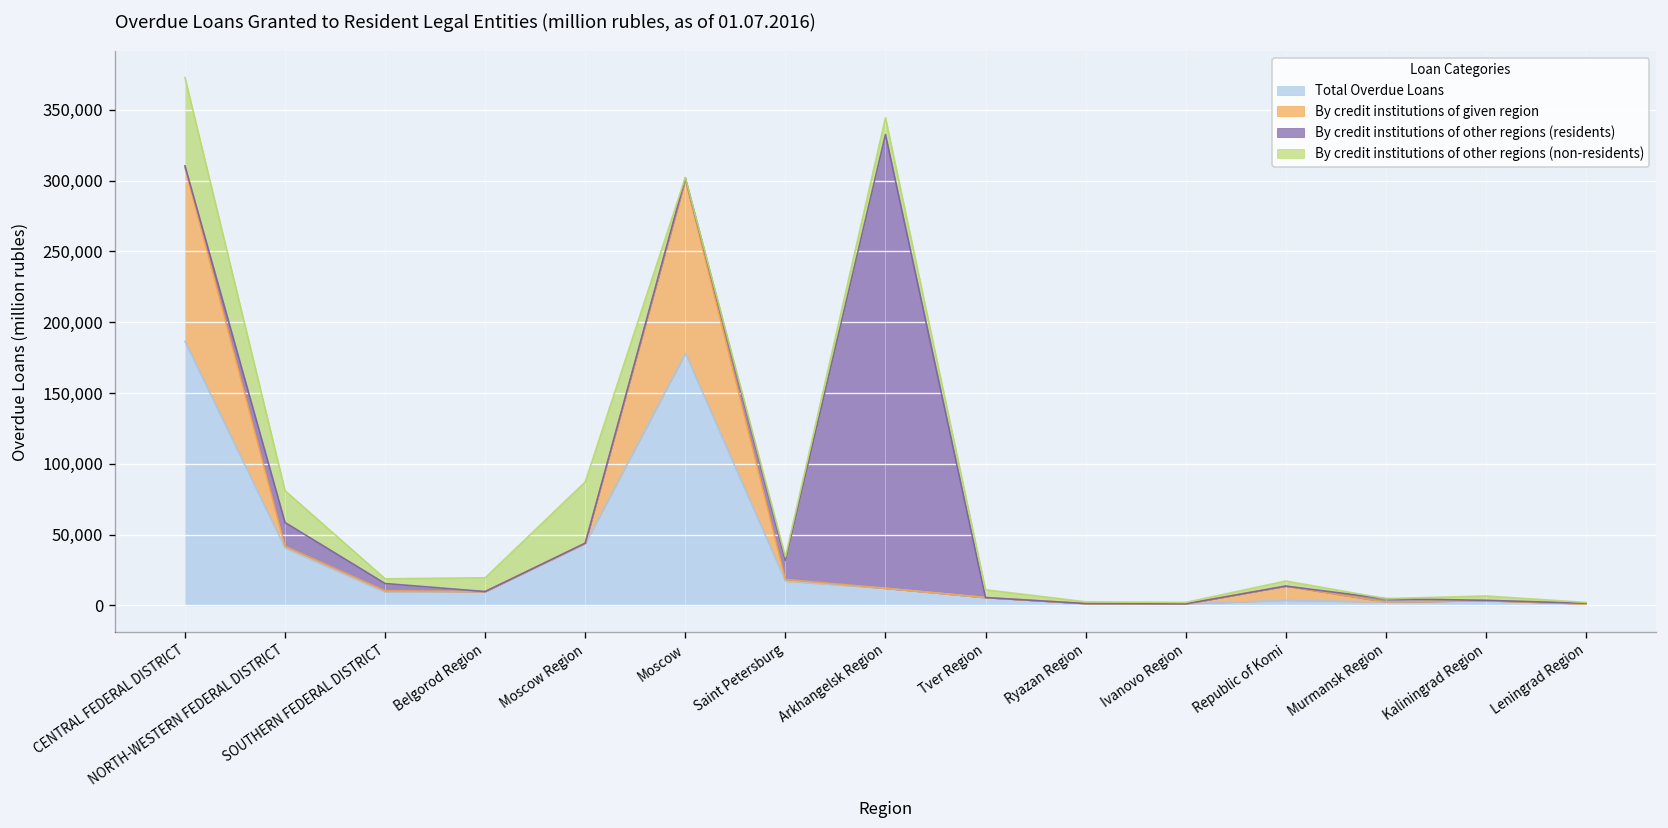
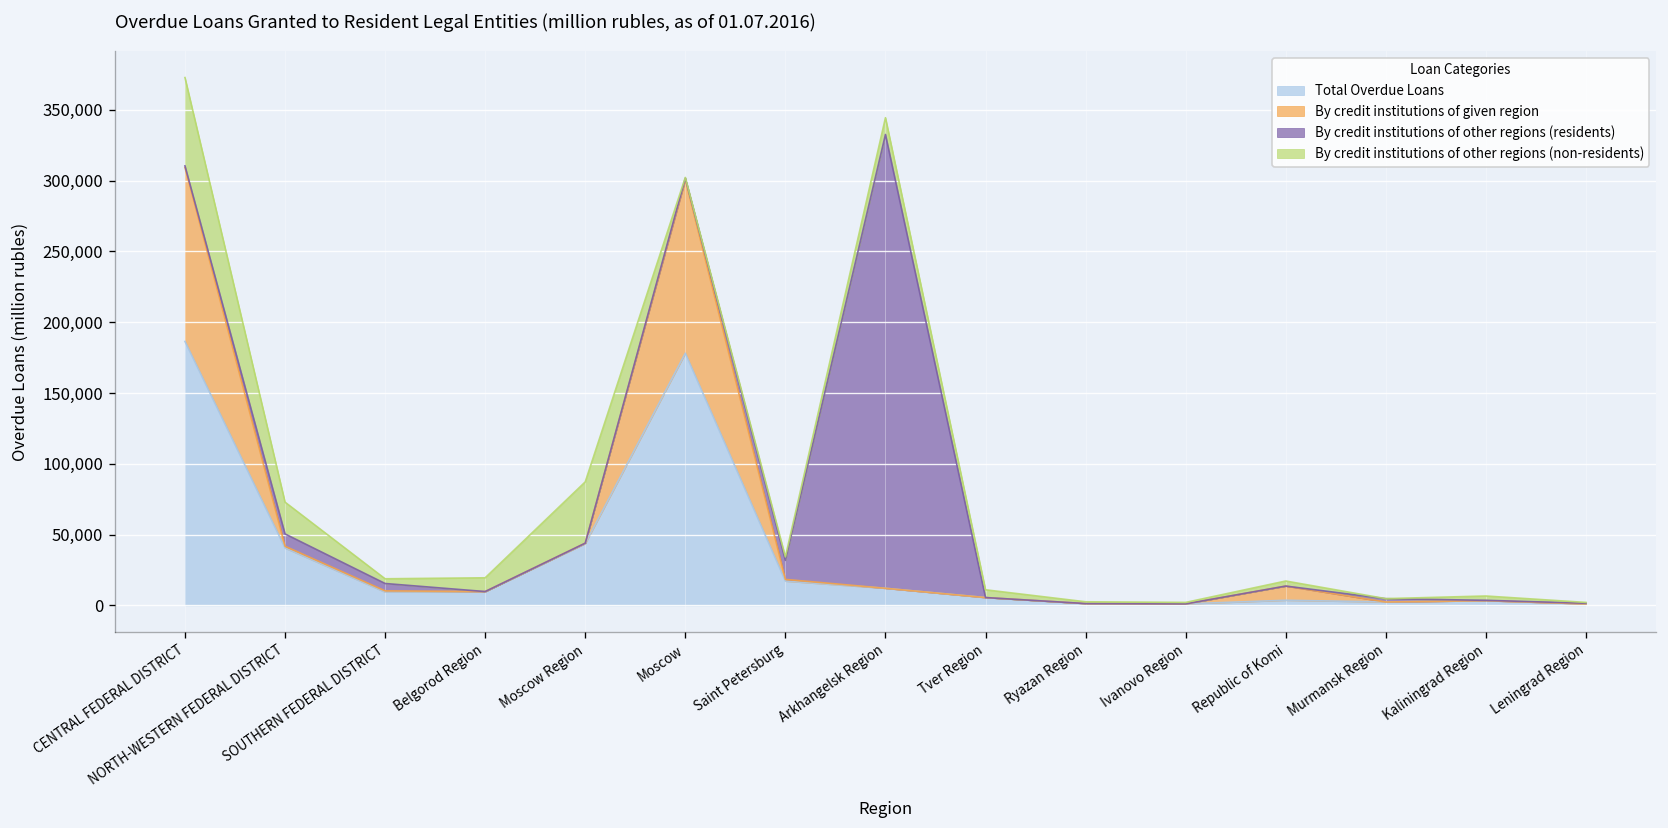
By credit institutions of other regions (residents), NORTH-WESTERN FEDERAL DISTRICT: 17,000 -> 9,000
